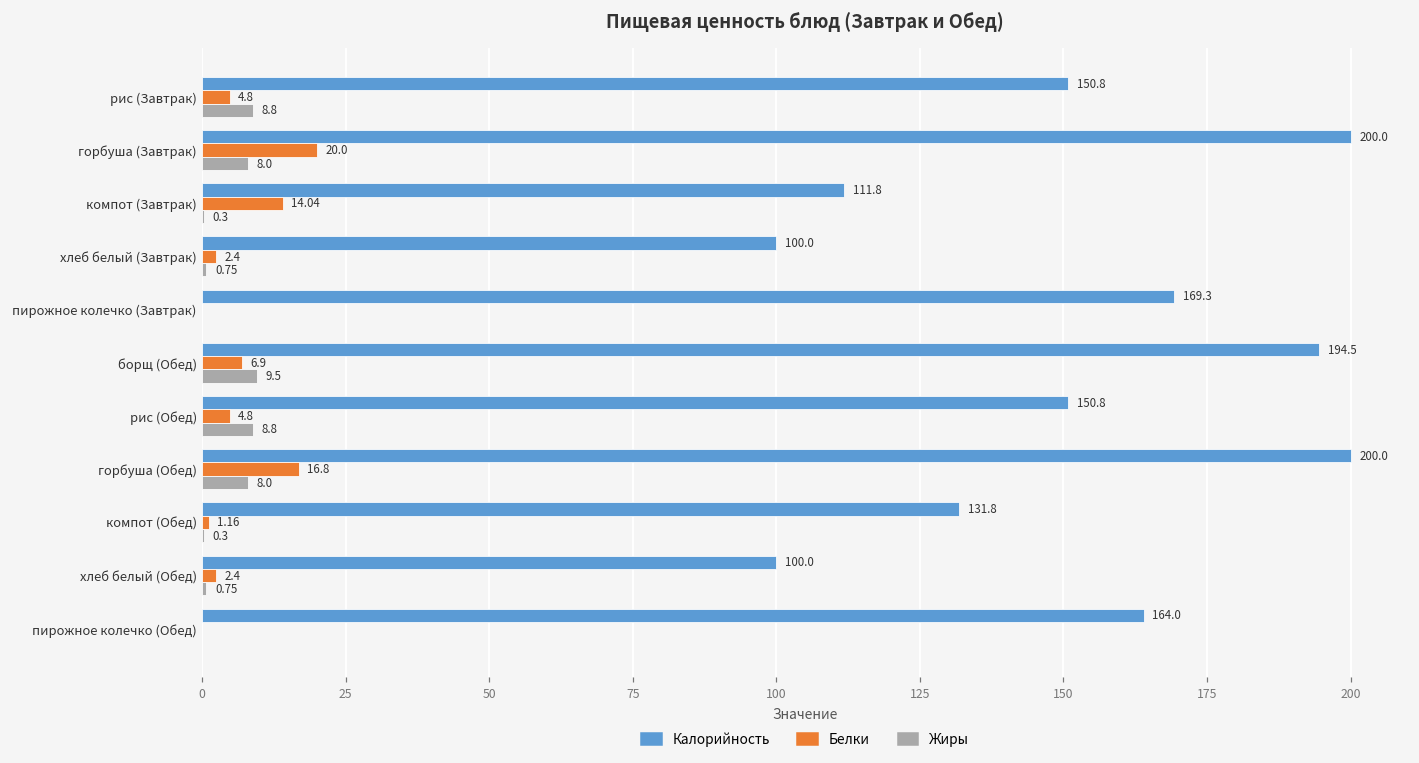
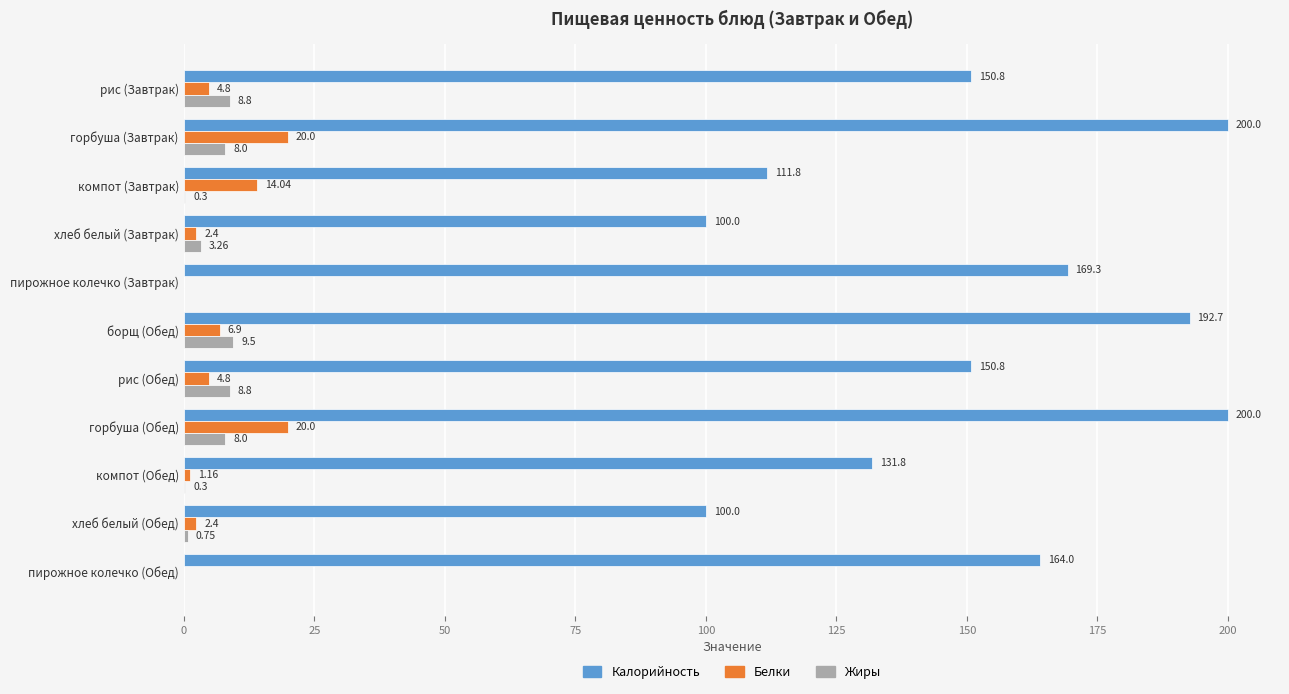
Жиры, хлеб белый (Завтрак): 0.75 -> 3.26
Калорийность, борщ (Обед): 194.5 -> 192.7
Белки, горбуша (Обед): 16.8 -> 20.0
